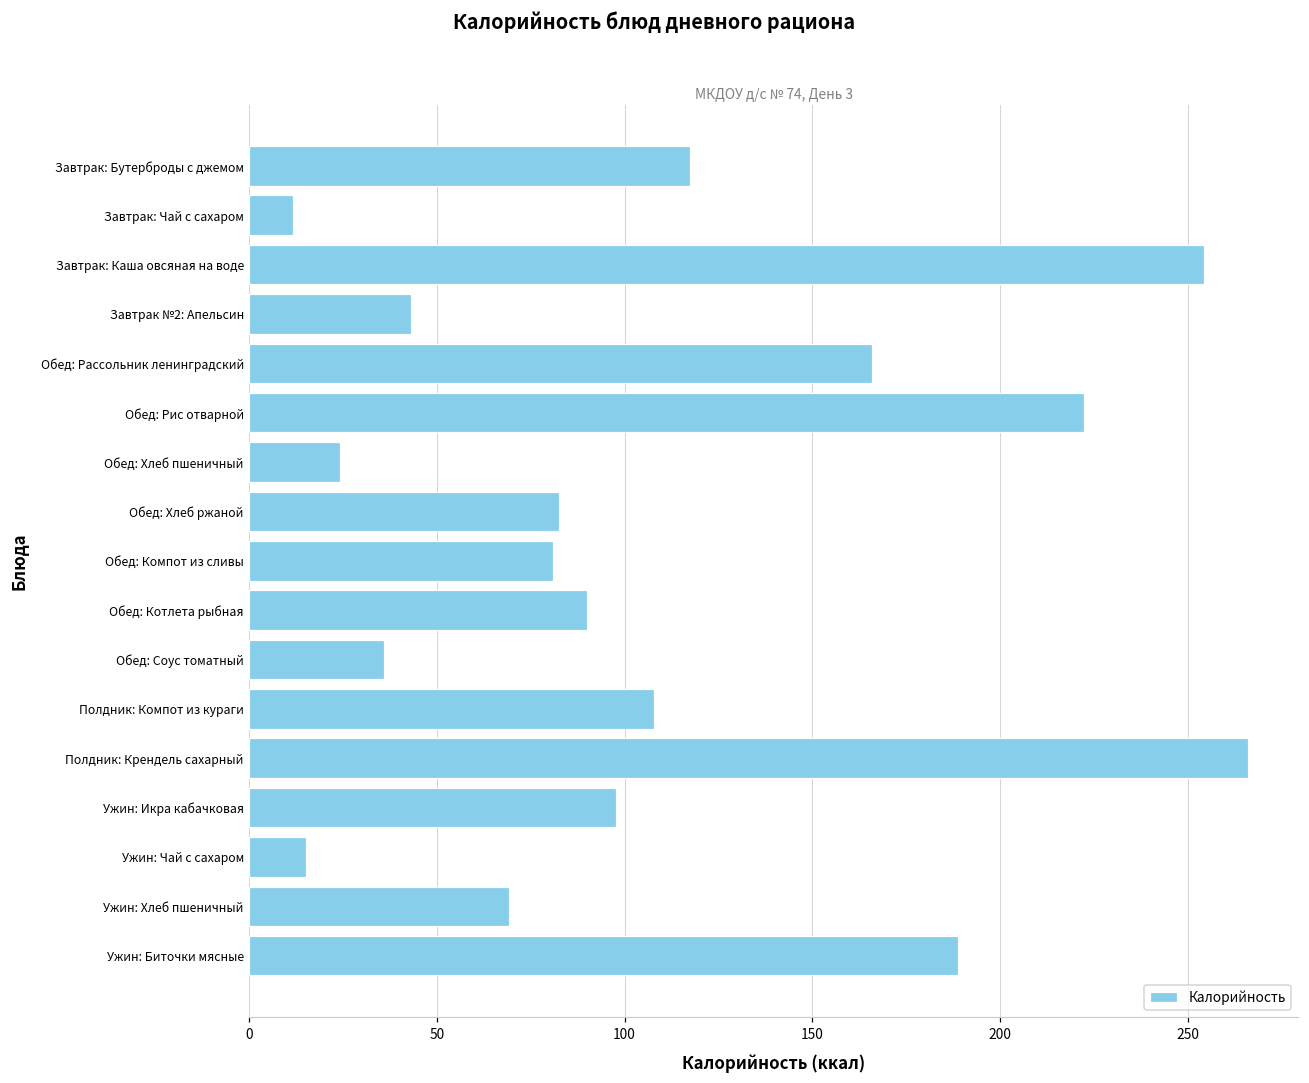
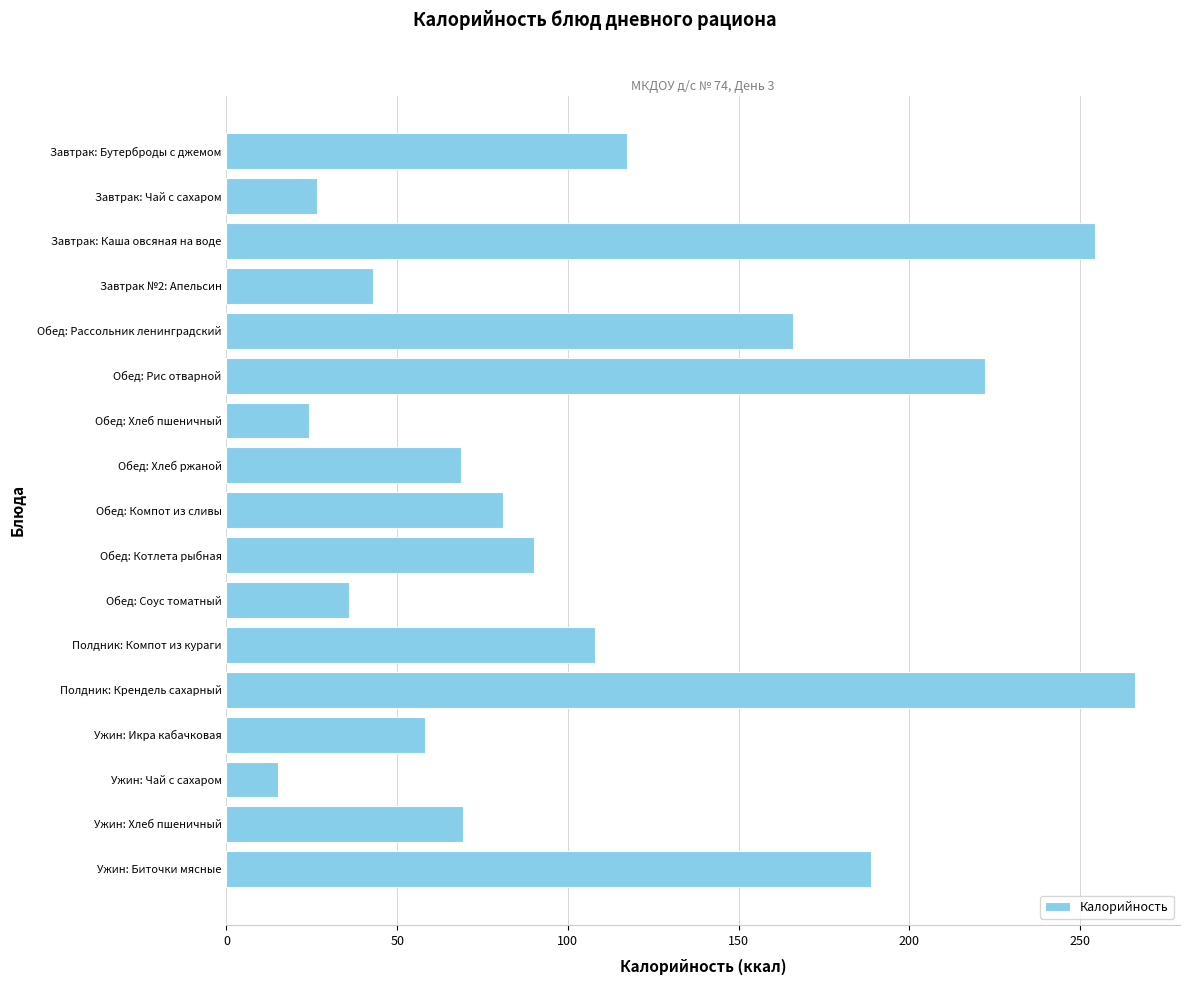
Завтрак: Чай с сахаром: 12 -> 26
Обед: Хлеб ржаной: 83 -> 69
Ужин: Икра кабачковая: 98 -> 58
